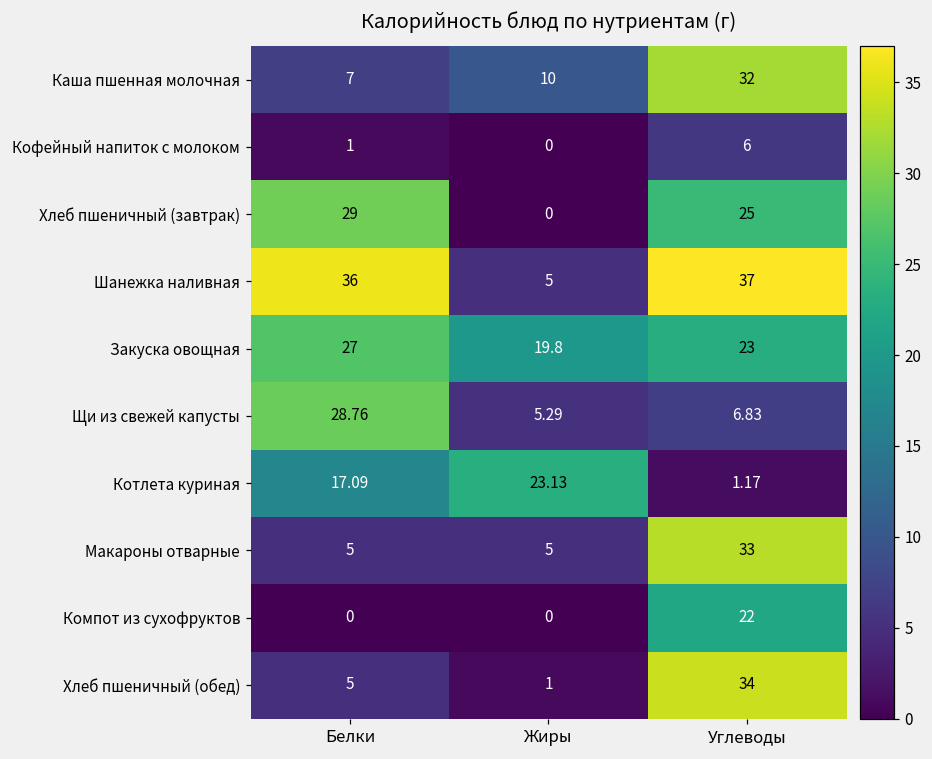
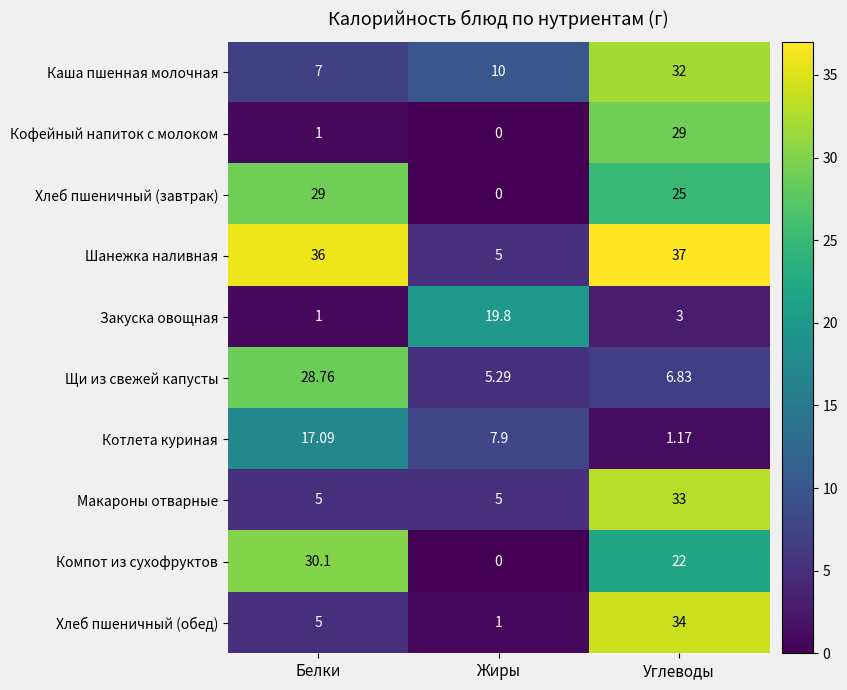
Кофейный напиток с молоком, Углеводы: 6 -> 29
Закуска овощная, Белки: 27 -> 1
Закуска овощная, Углеводы: 23 -> 3
Котлета куриная, Жиры: 23.13 -> 7.9
Компот из сухофруктов, Белки: 0 -> 30.1
